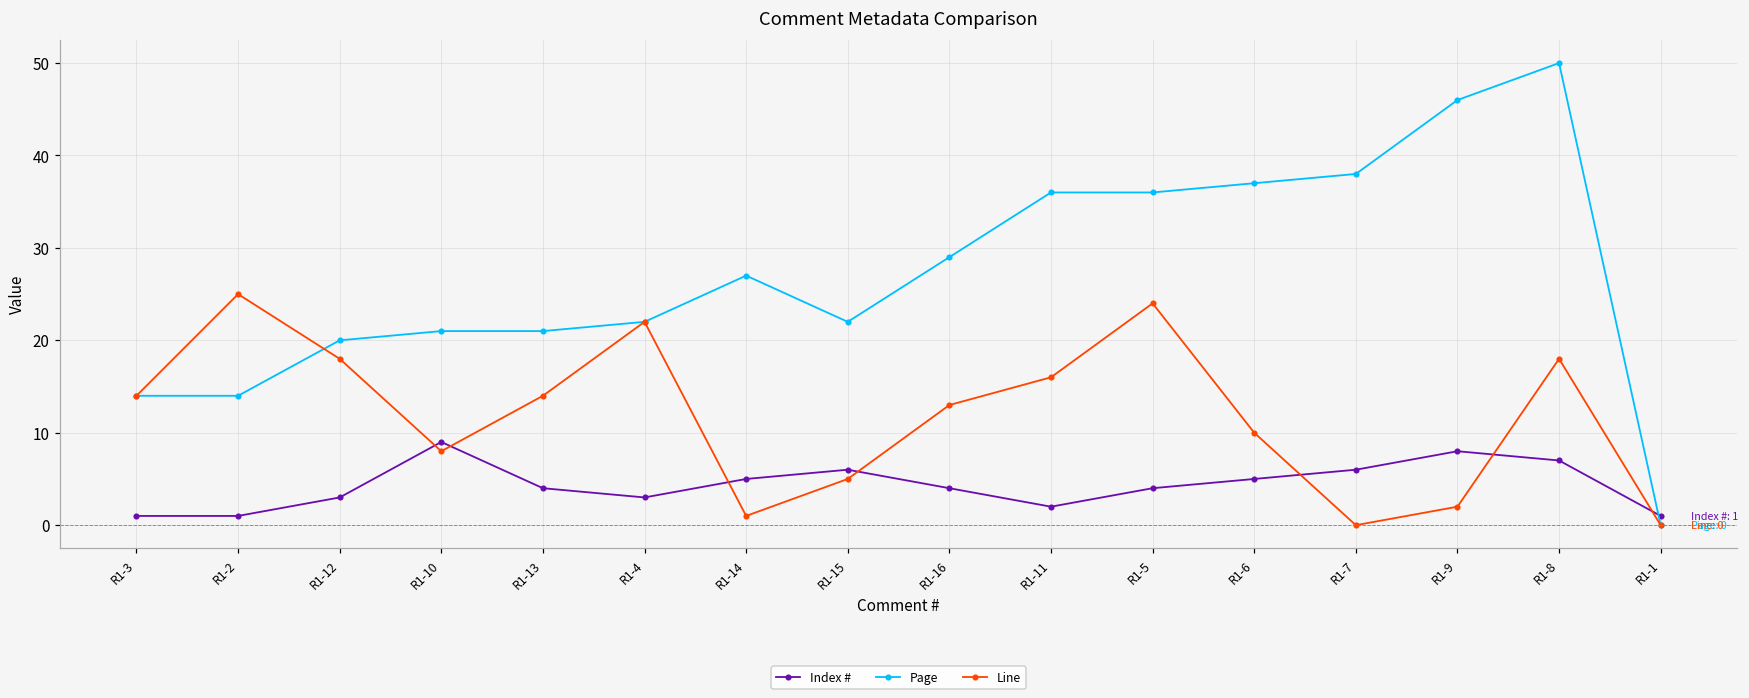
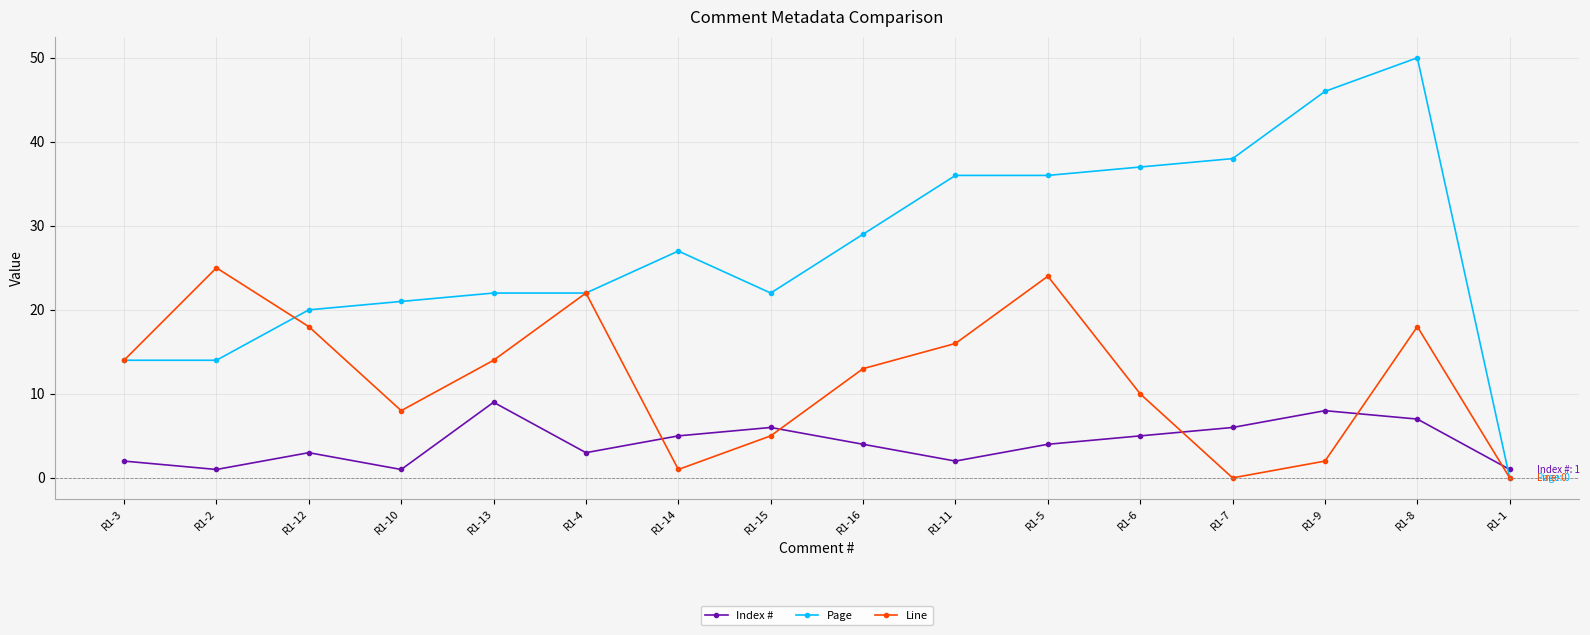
Index #, R1-3: 1 -> 2
Index #, R1-10: 9 -> 1
Index #, R1-13: 4 -> 9
Page, R1-13: 21 -> 22
